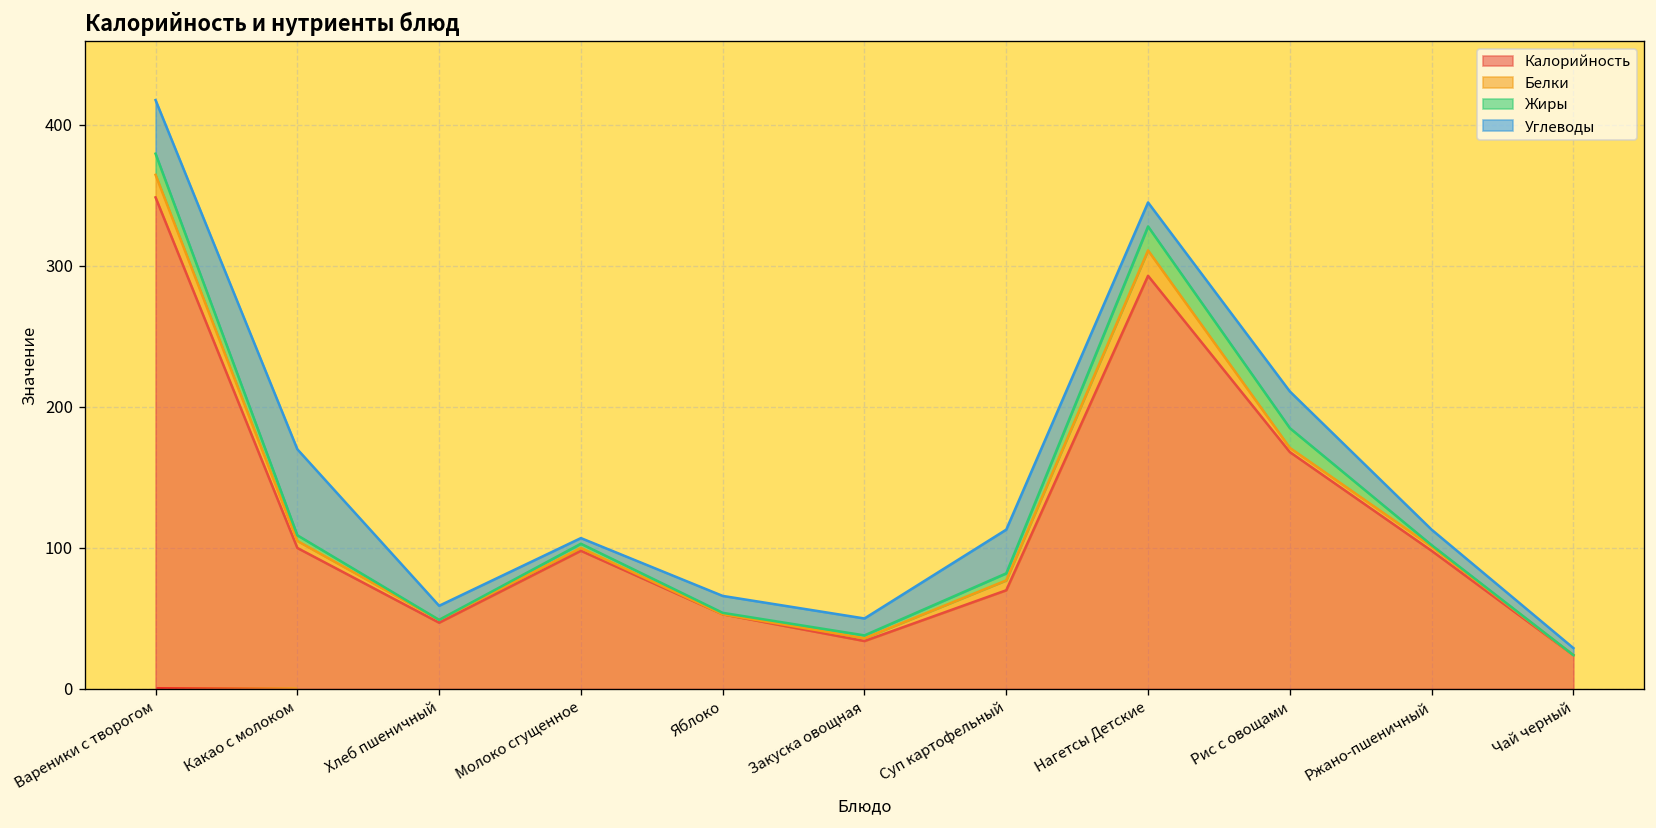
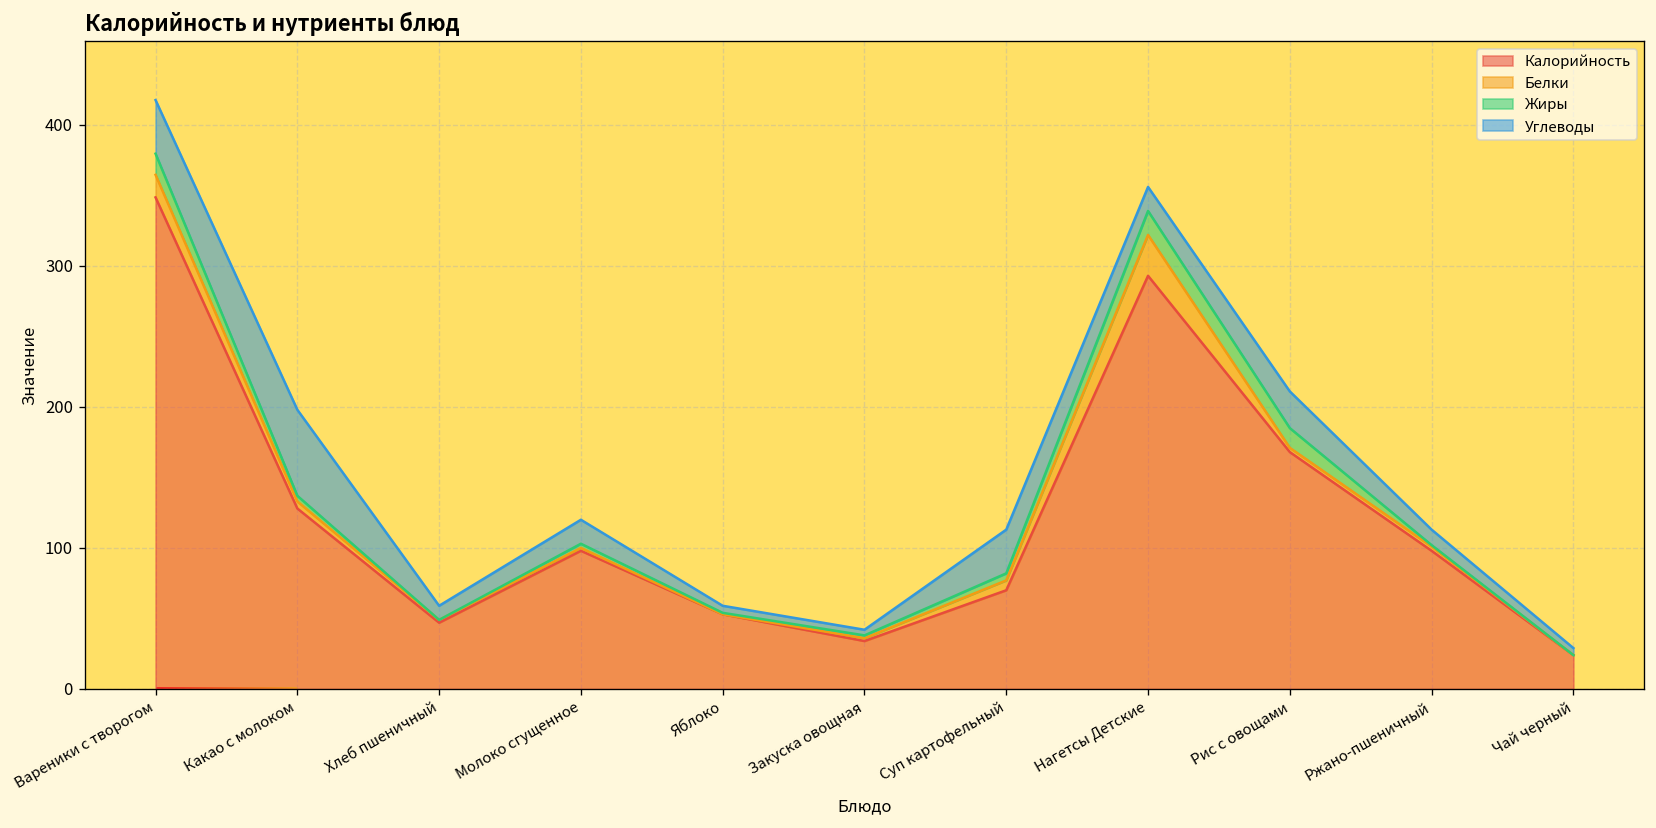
Калорийность, Какао с молоком: 100 -> 128
Углеводы, Молоко сгущенное: 4 -> 17
Углеводы, Яблоко: 12 -> 5
Углеводы, Закуска овощная: 12 -> 4
Белки, Нагетсы Детские: 18 -> 29
